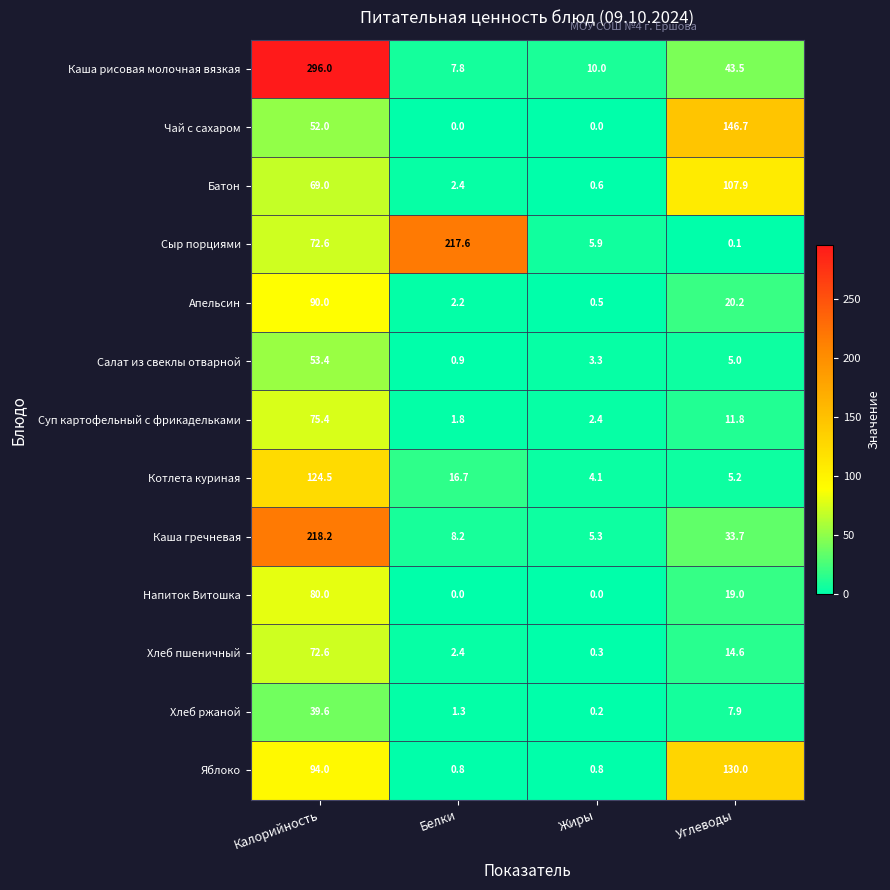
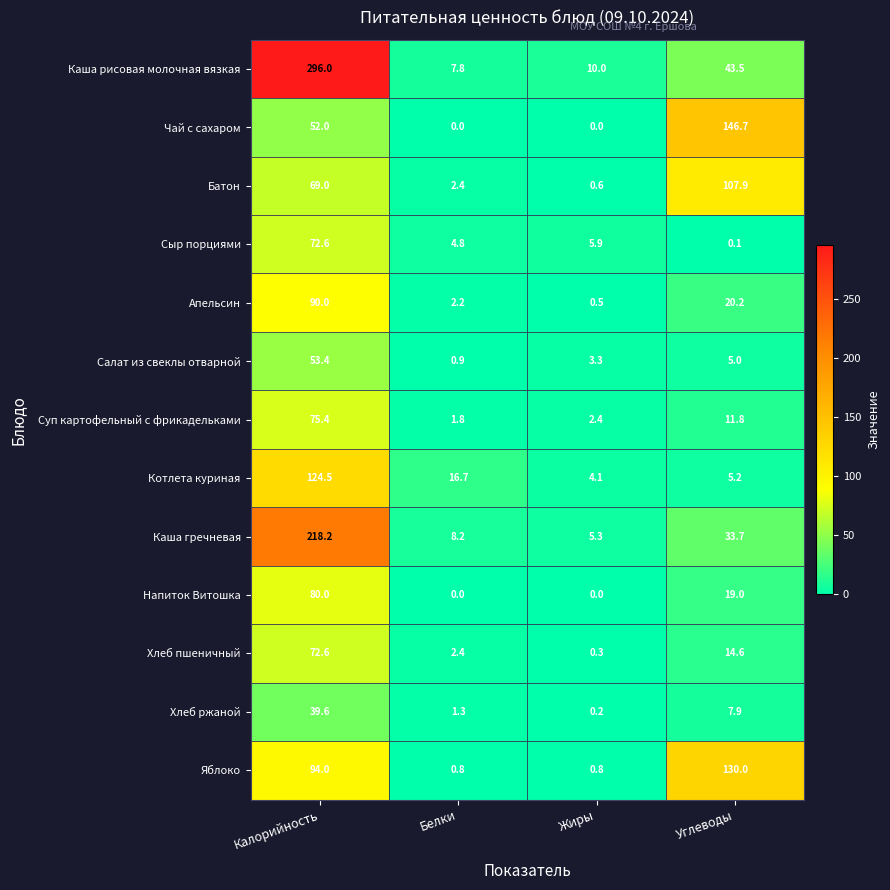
Сыр порциями, Белки: 217.6 -> 4.8
